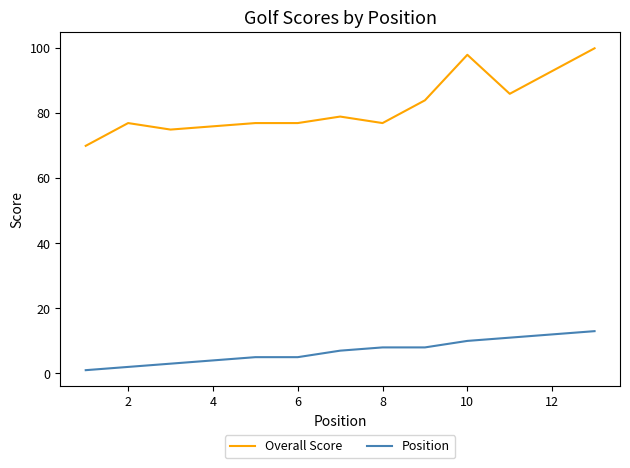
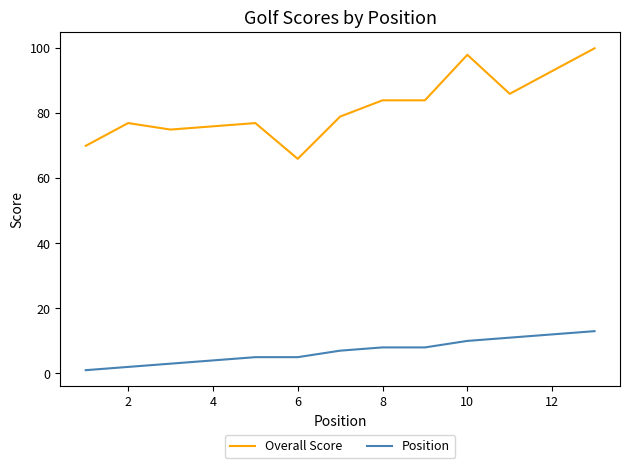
Overall Score, 6: 77 -> 66
Overall Score, 8: 77 -> 84
